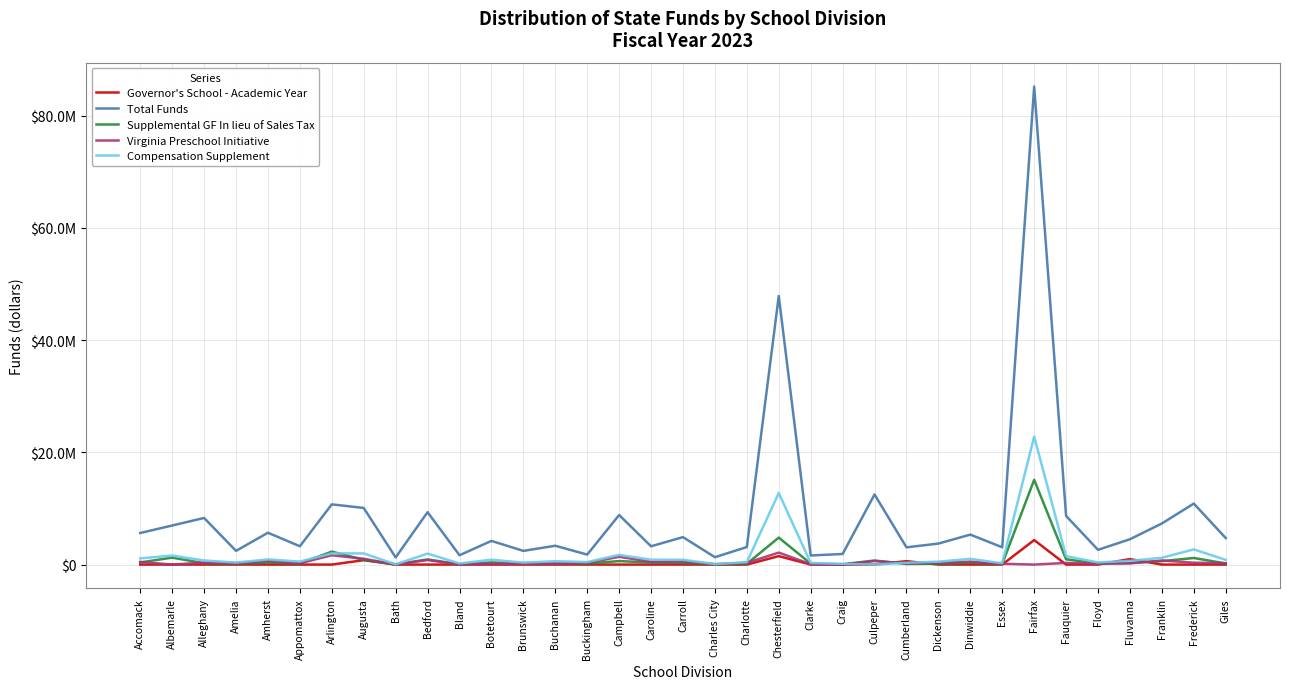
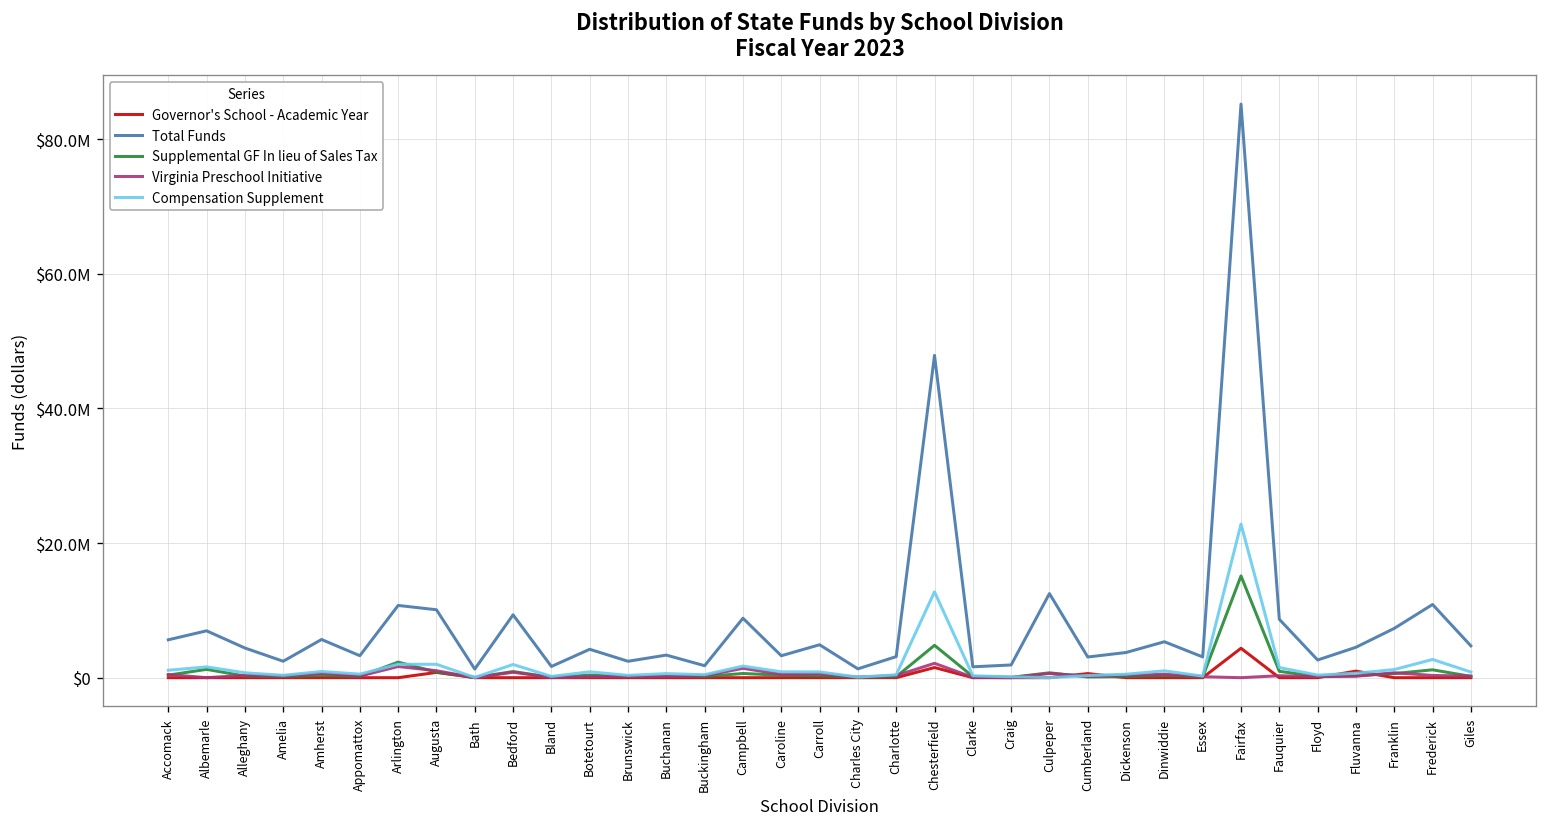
Total Funds, Alleghany: $8000000 -> $4000000
